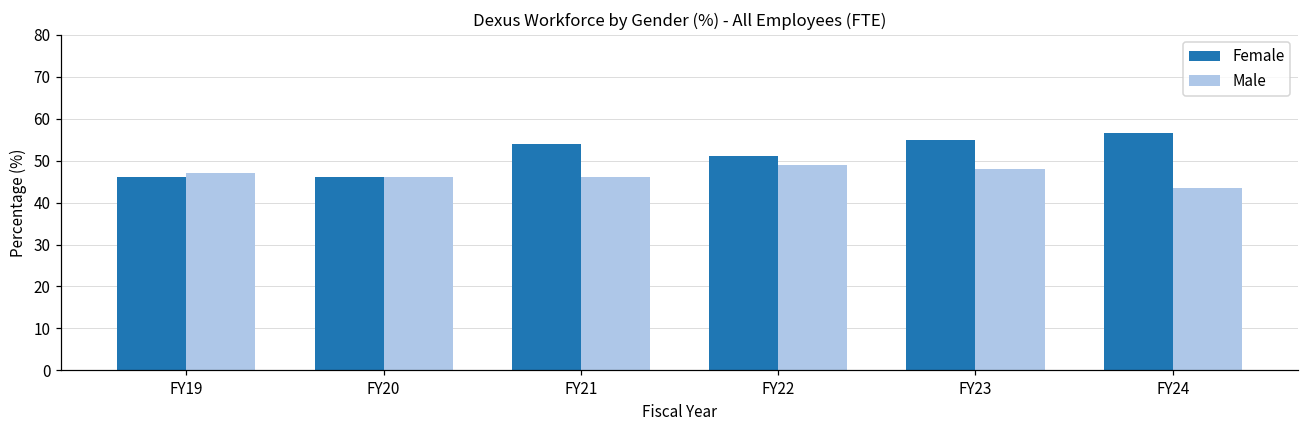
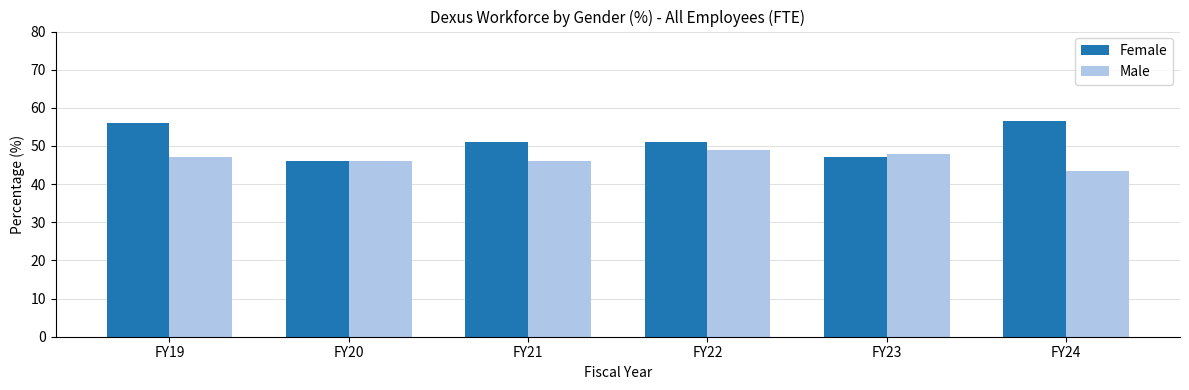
Female, FY19: 46 -> 56
Female, FY21: 54 -> 51
Female, FY23: 55 -> 47
